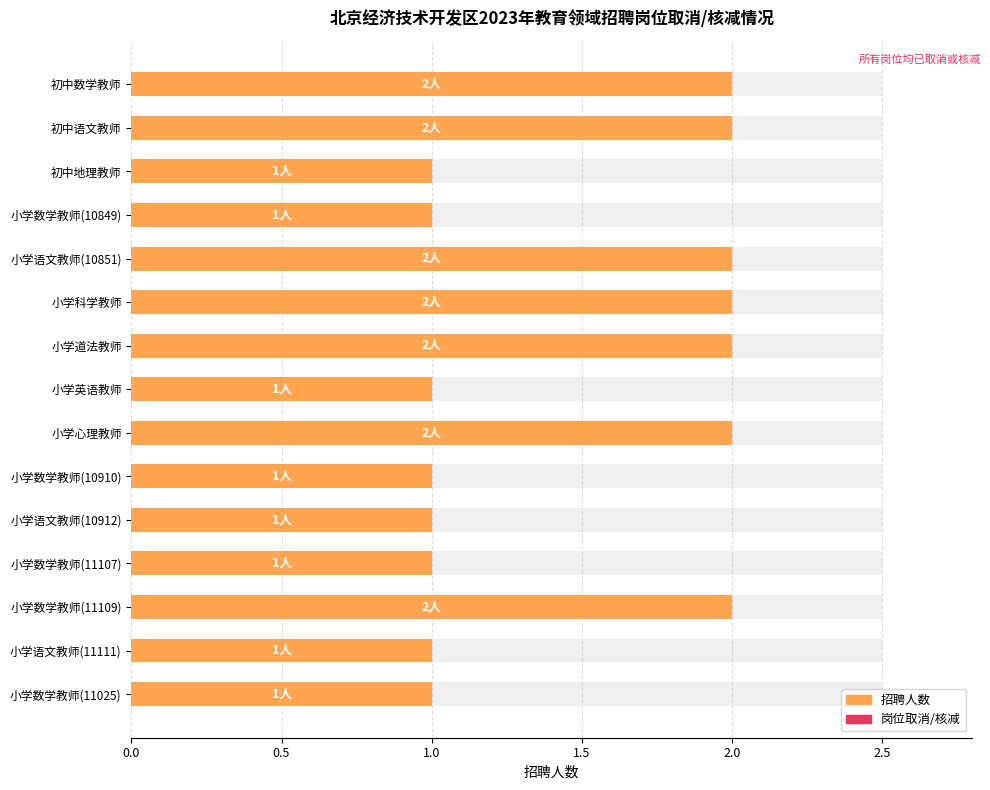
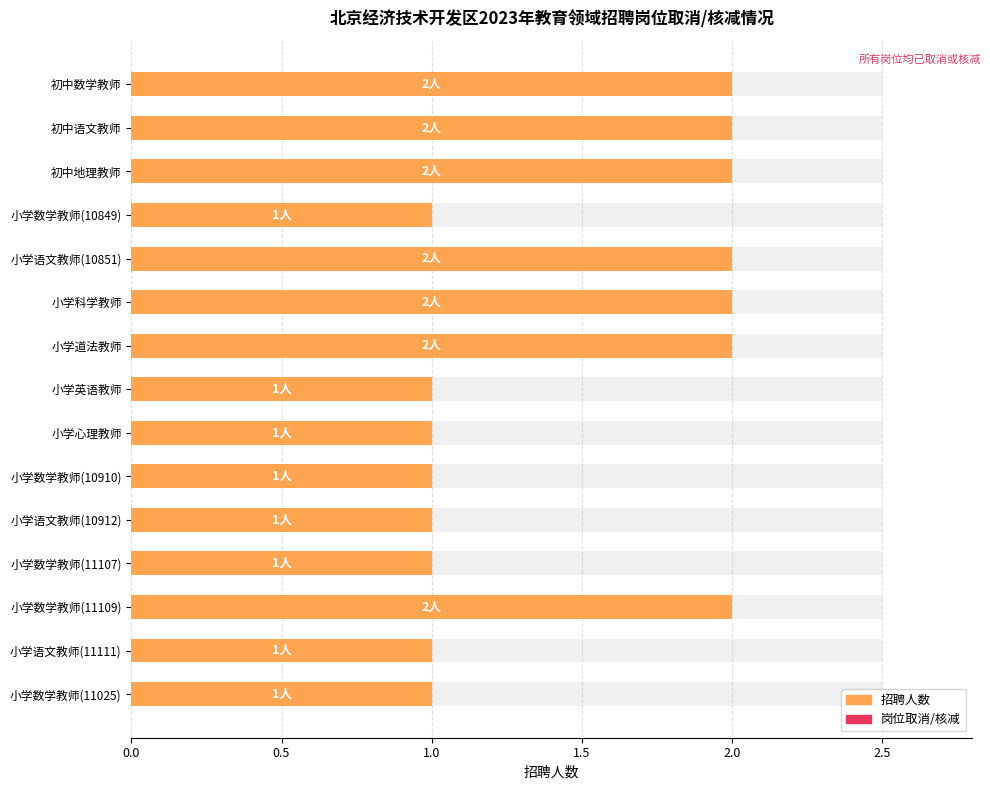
招聘人数, 初中地理教师: 1人 -> 2人
招聘人数, 小学心理教师: 2人 -> 1人
